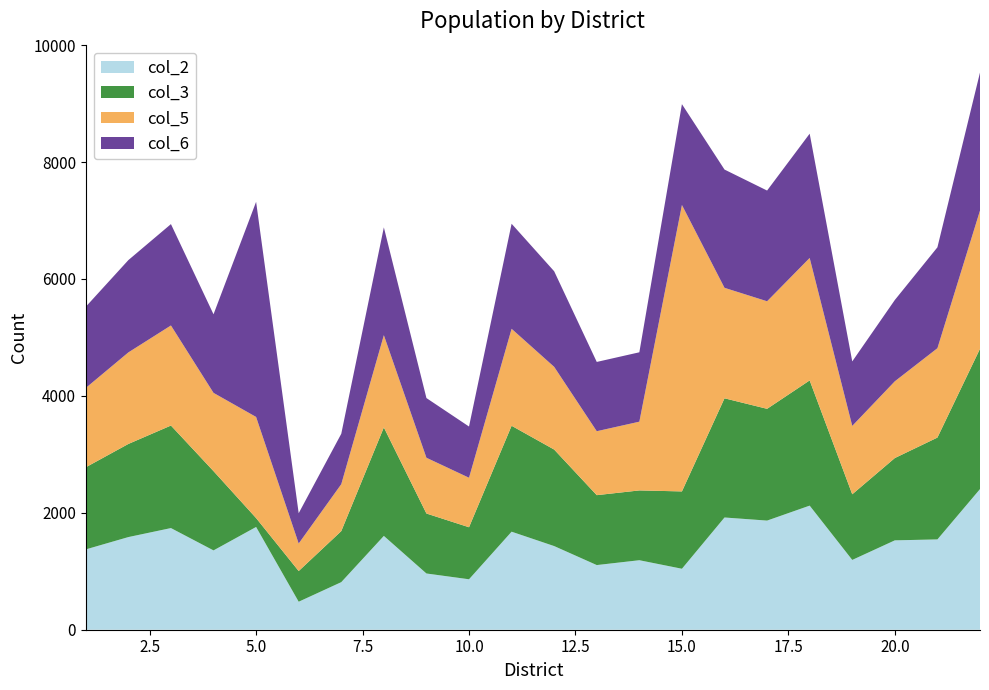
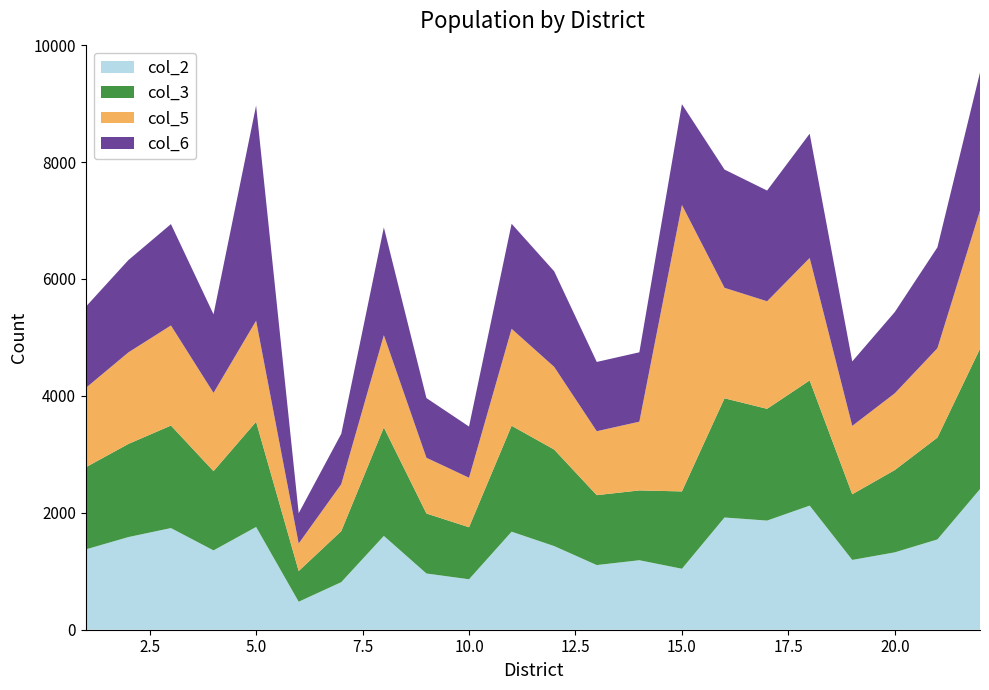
col_3, 5.0: 200 -> 1800
col_2, 20.0: 1500 -> 1300
